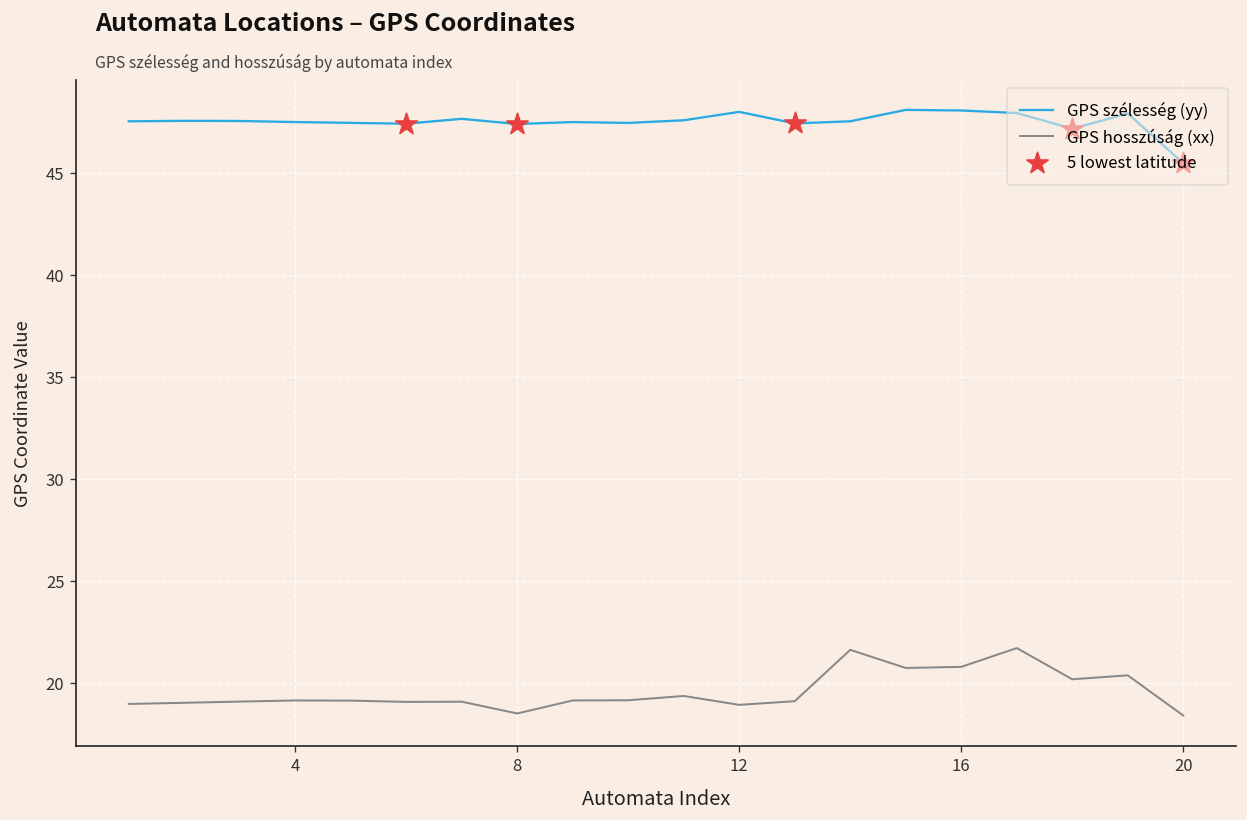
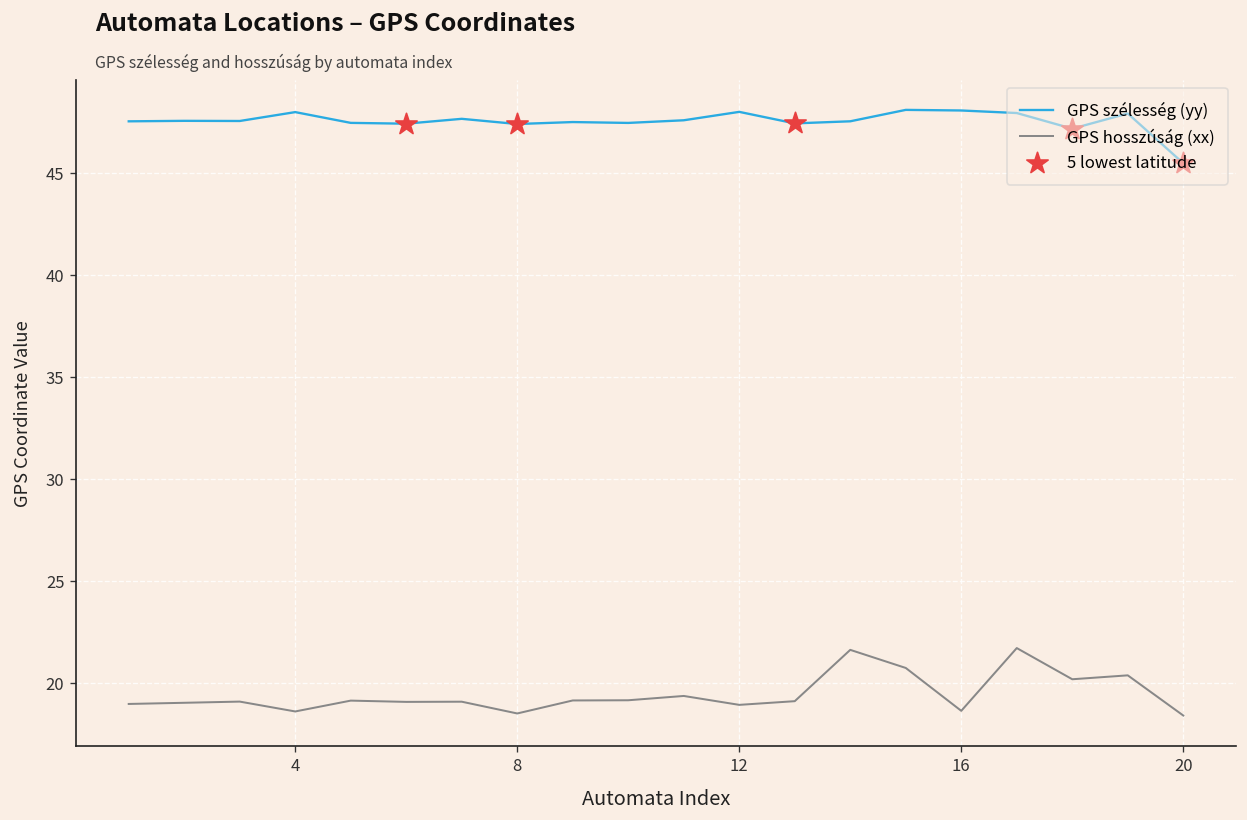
GPS szélesség (yy), 4: 47.5 -> 48.0
GPS hosszúság (xx), 4: 19.1 -> 18.6
GPS hosszúság (xx), 16: 20.8 -> 18.6
